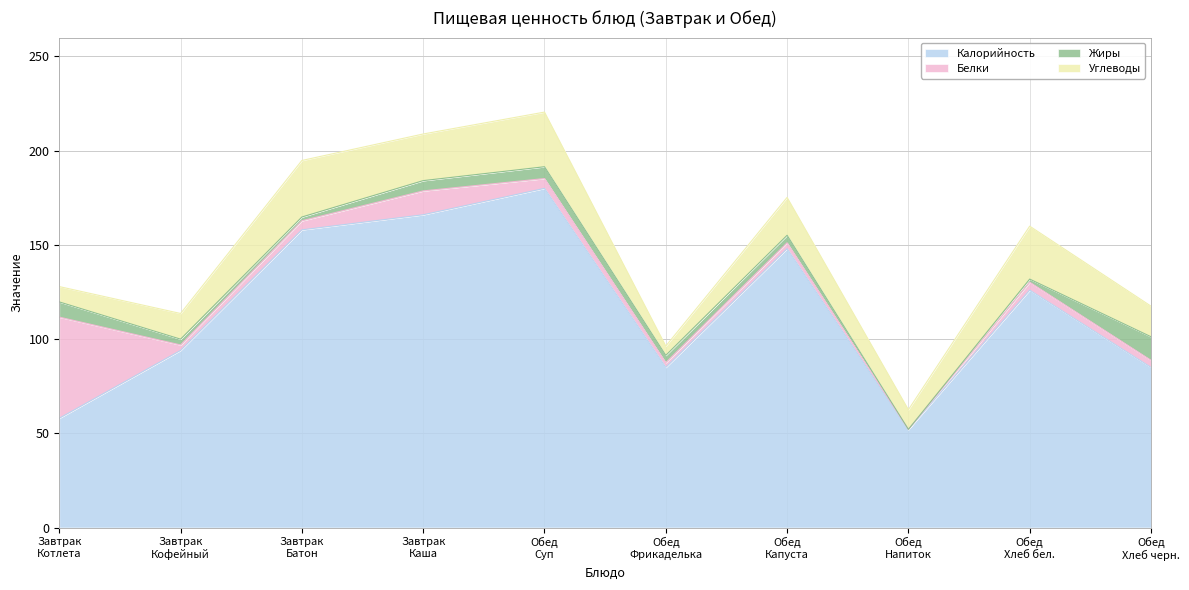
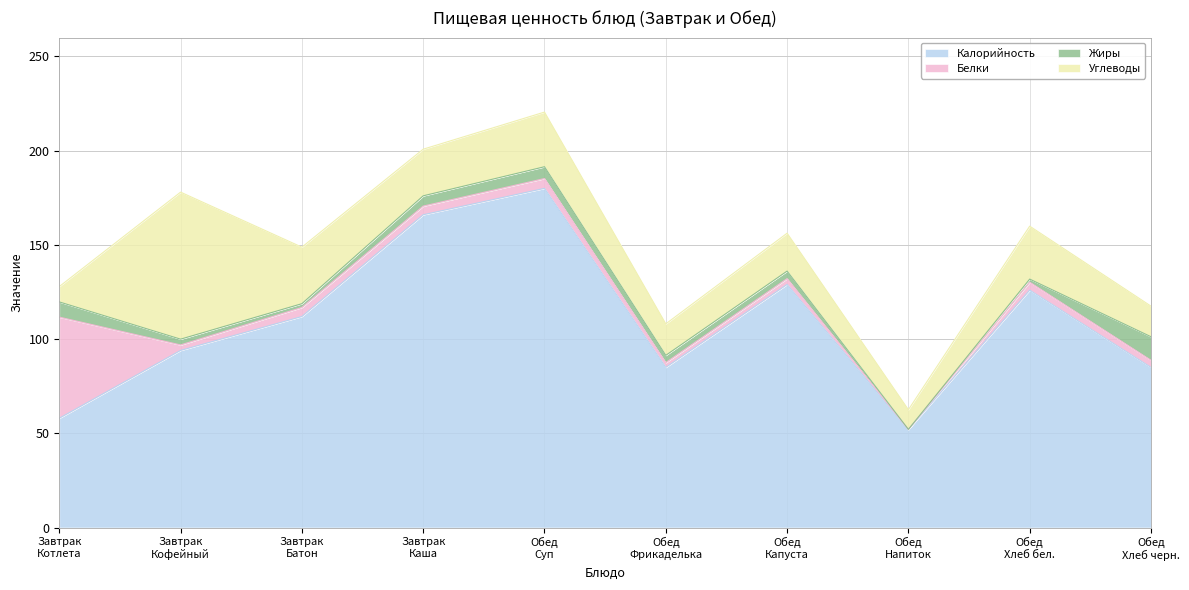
Углеводы, Завтрак Кофейный: 14 -> 78
Калорийность, Завтрак Батон: 158 -> 112
Белки, Завтрак Каша: 13 -> 5
Углеводы, Обед Фрикаделька: 5 -> 17
Калорийность, Обед Капуста: 148 -> 129
